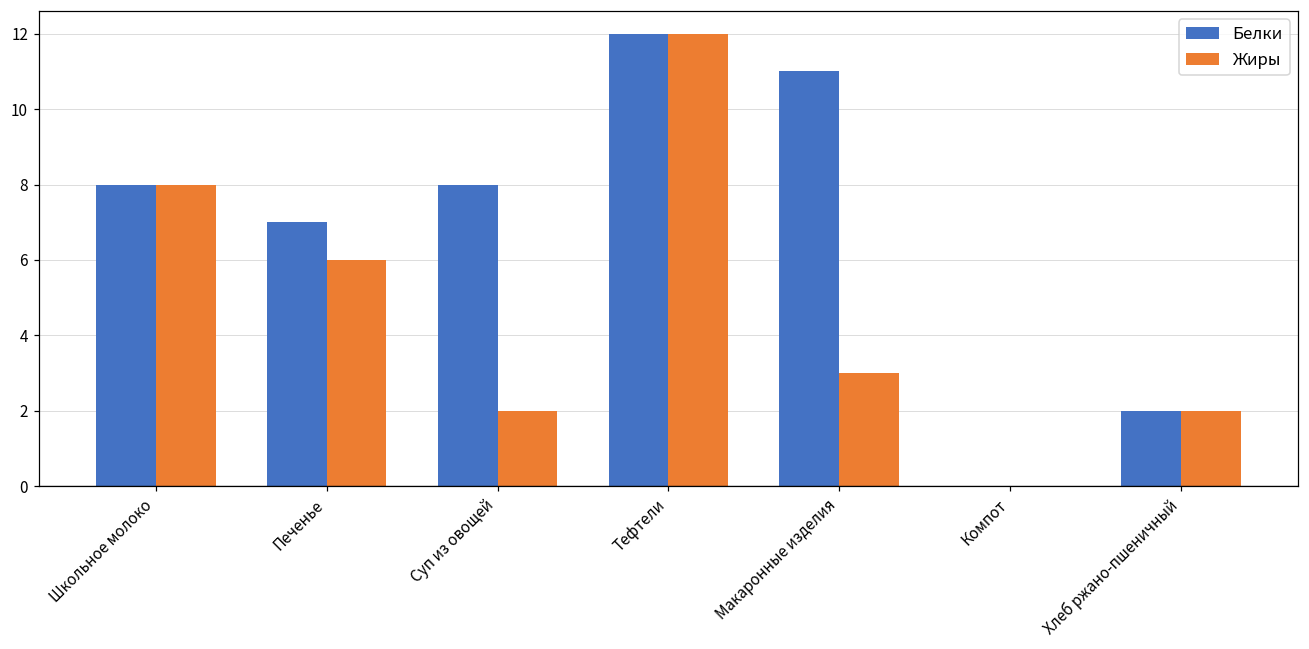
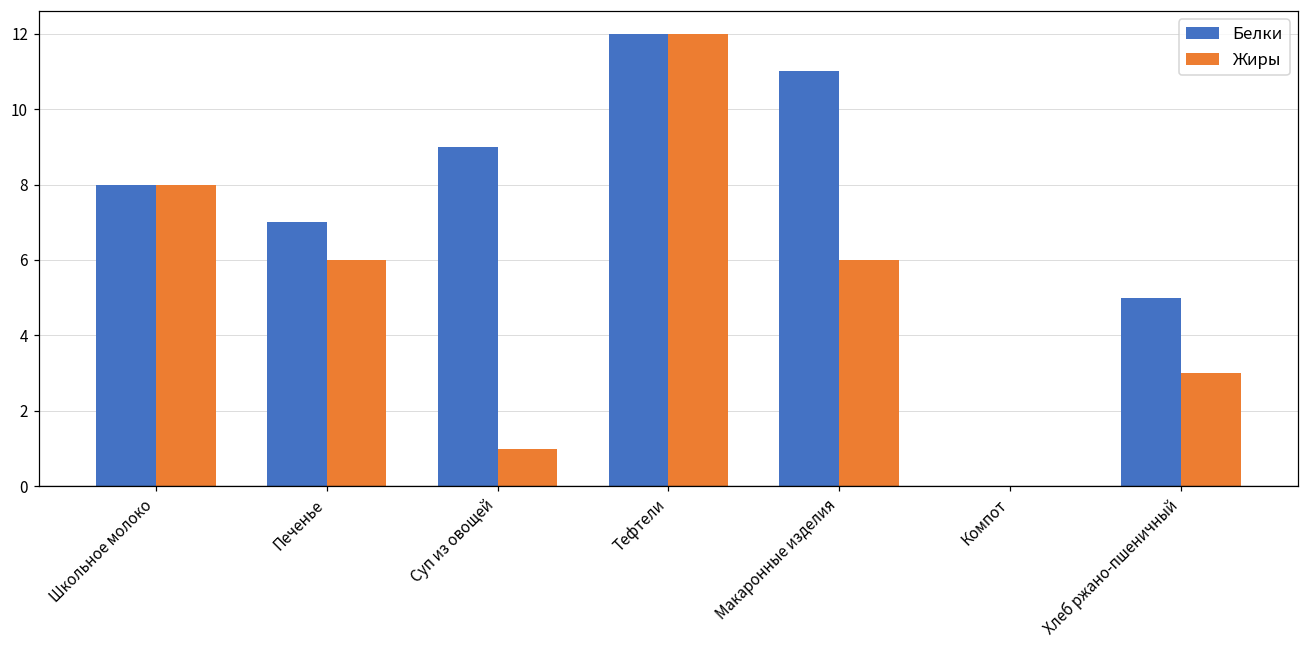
Белки, Суп из овощей: 8 -> 9
Жиры, Суп из овощей: 2 -> 1
Жиры, Макаронные изделия: 3 -> 6
Белки, Хлеб ржано-пшеничный: 2 -> 5
Жиры, Хлеб ржано-пшеничный: 2 -> 3
